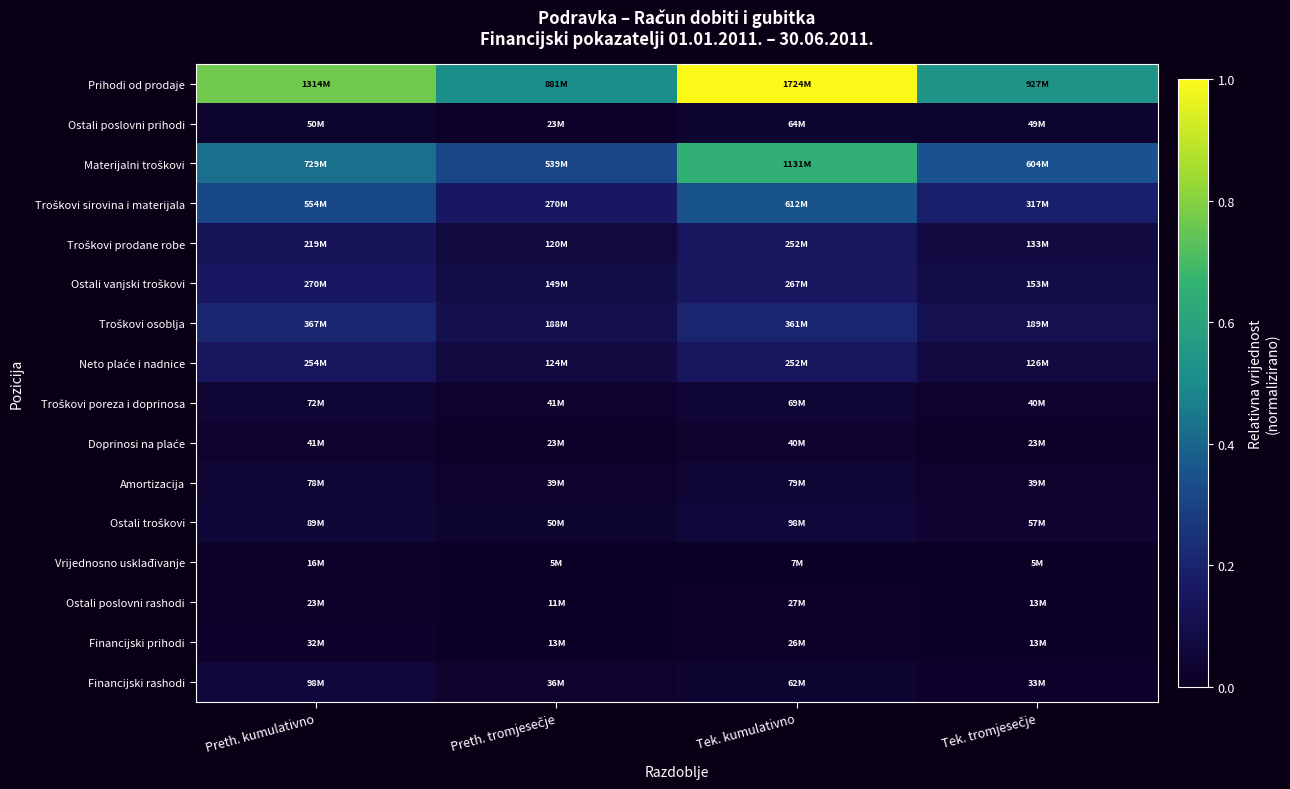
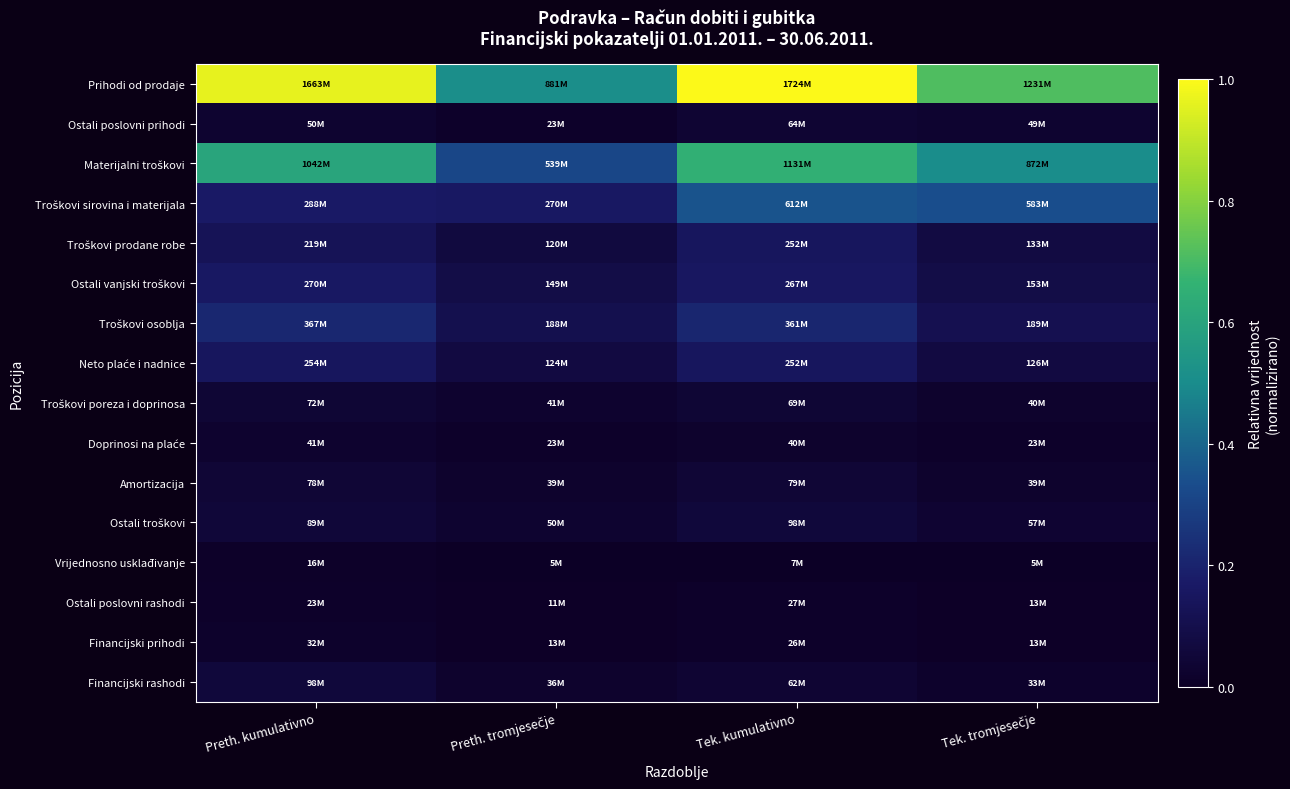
Prihodi od prodaje, Preth. kumulativno: 1314M -> 1663M
Prihodi od prodaje, Tek. tromjesečje: 927M -> 1231M
Materijalni troškovi, Preth. kumulativno: 729M -> 1042M
Materijalni troškovi, Tek. tromjesečje: 604M -> 872M
Troškovi sirovina i materijala, Preth. kumulativno: 554M -> 288M
Troškovi sirovina i materijala, Tek. tromjesečje: 317M -> 583M
